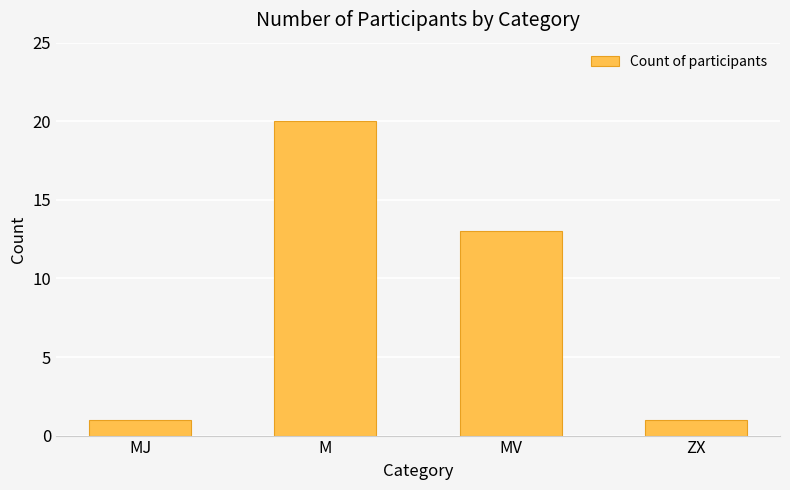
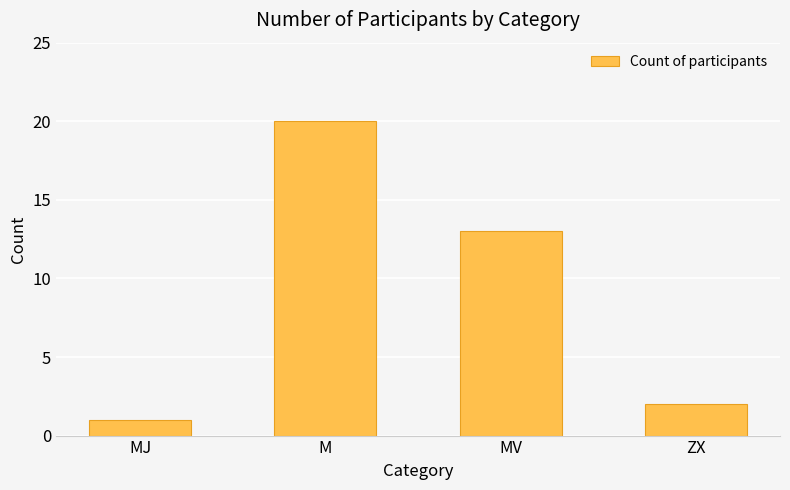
ZX: 1 -> 2
